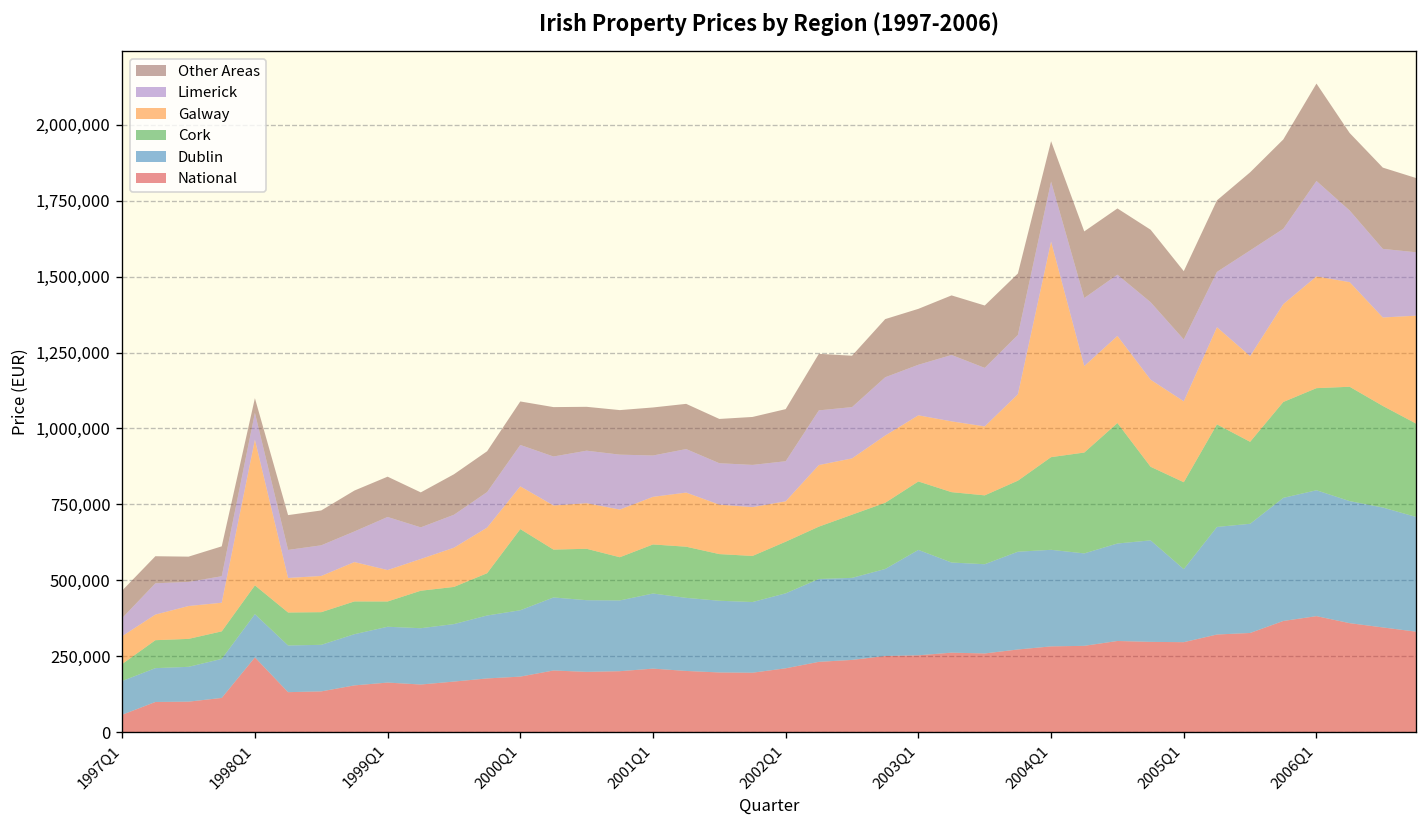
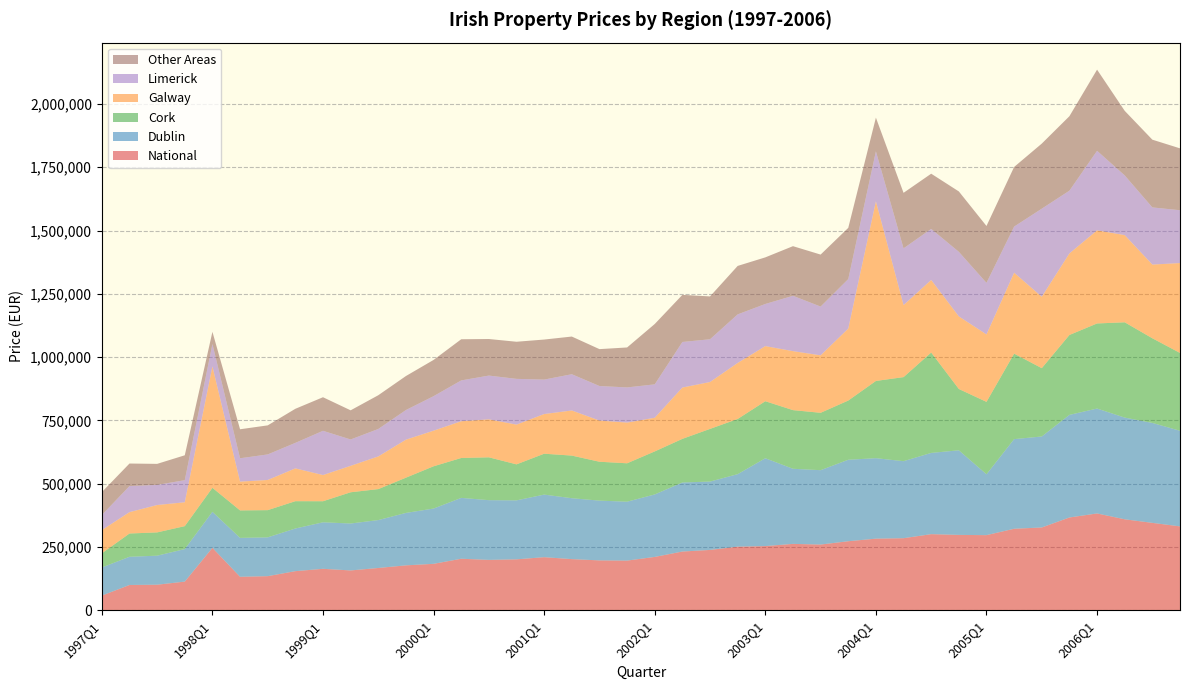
Cork, 2000Q1: 270,000 -> 170,000
Other Areas, 2002Q1: 170,000 -> 240,000
